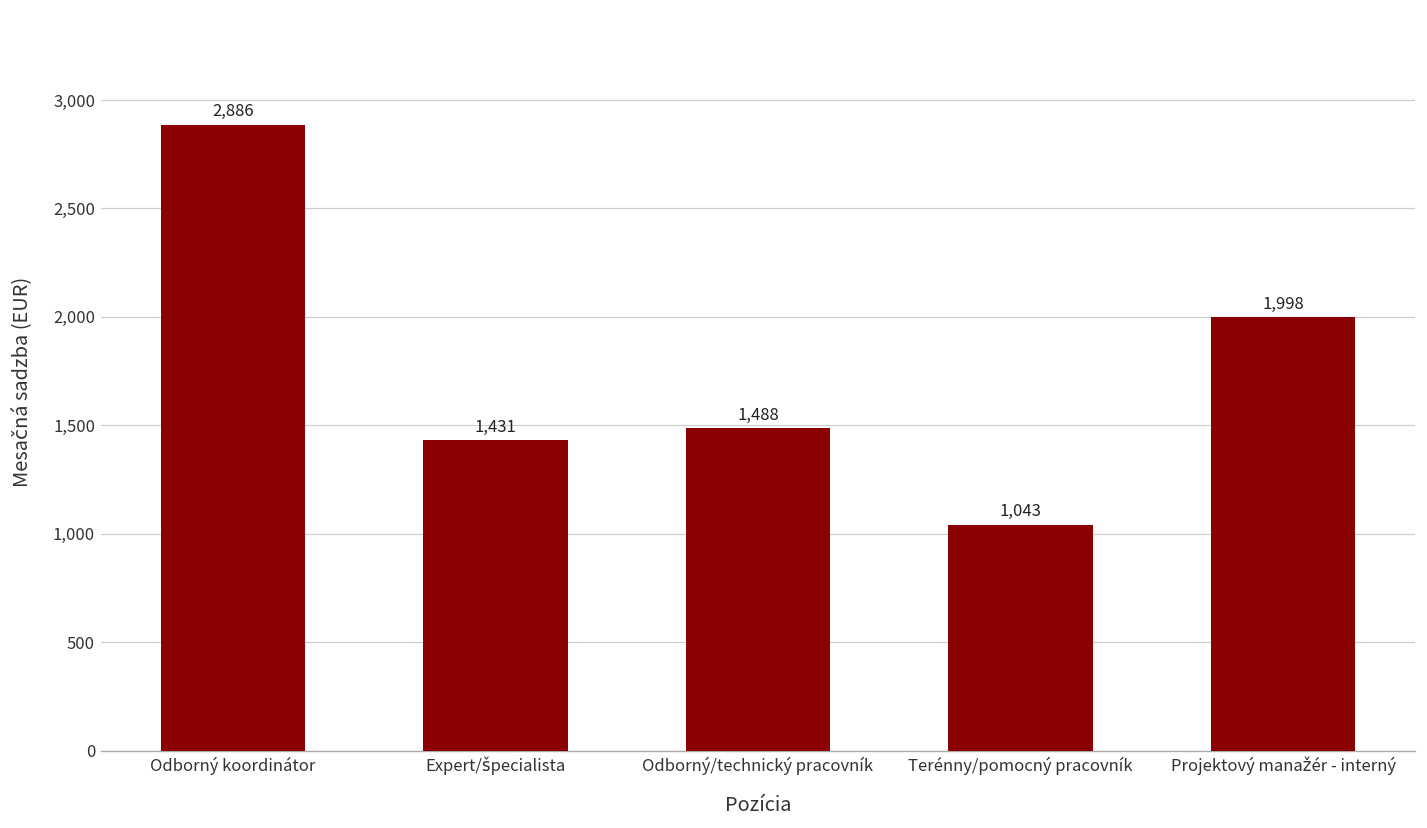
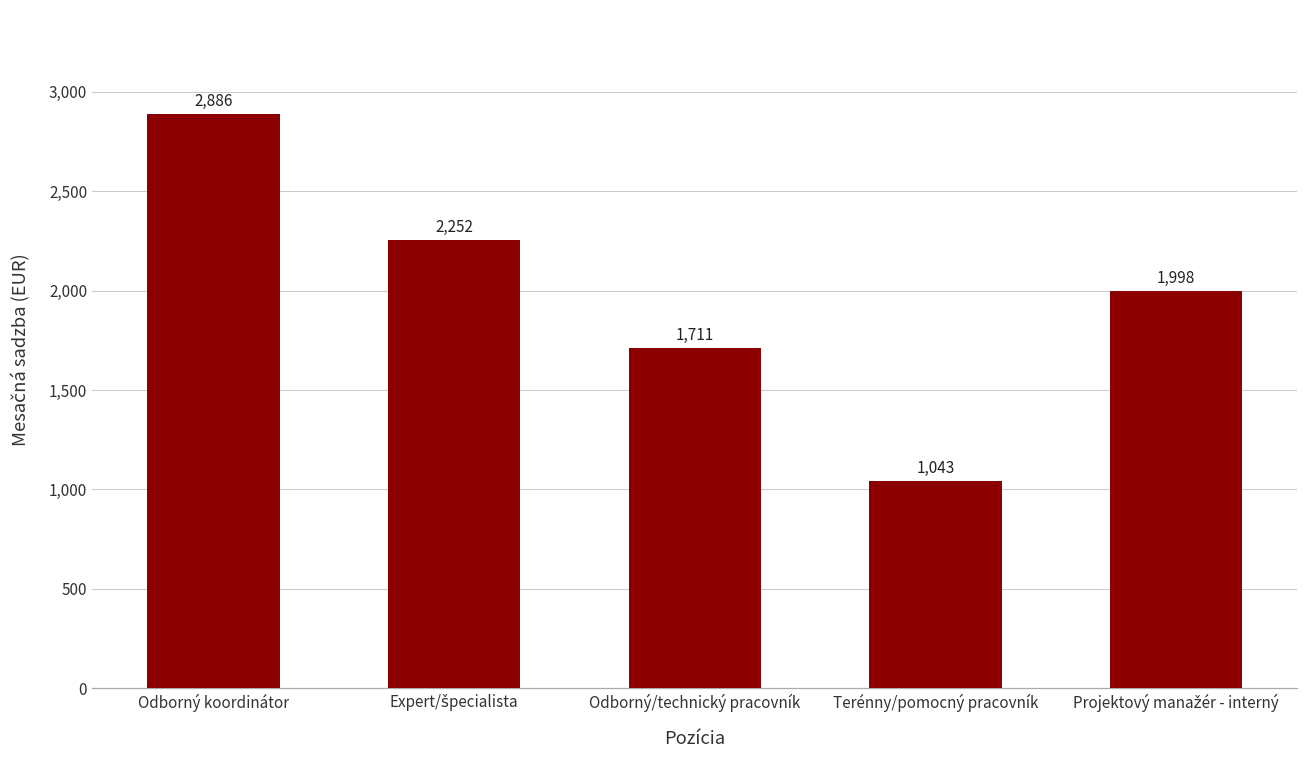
Expert/špecialista: 1,431 -> 2,252
Odborný/technický pracovník: 1,488 -> 1,711
